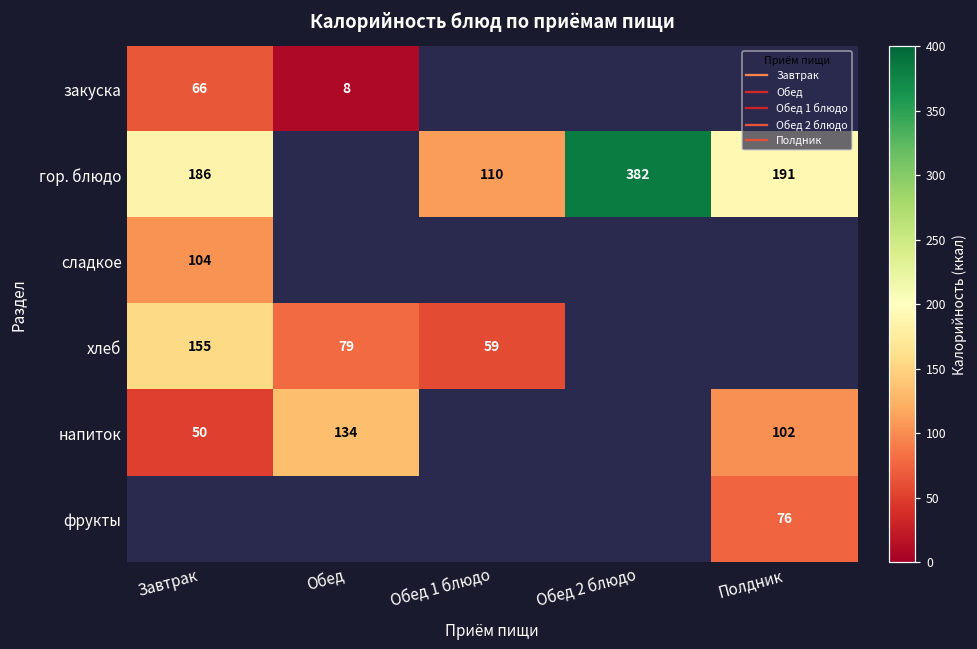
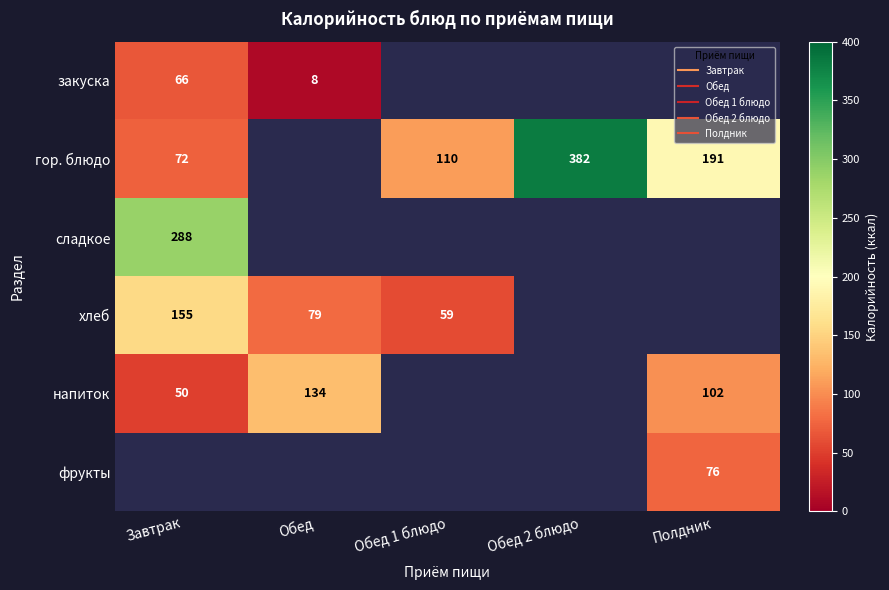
гор. блюдо, Завтрак: 186 -> 72
сладкое, Завтрак: 104 -> 288
